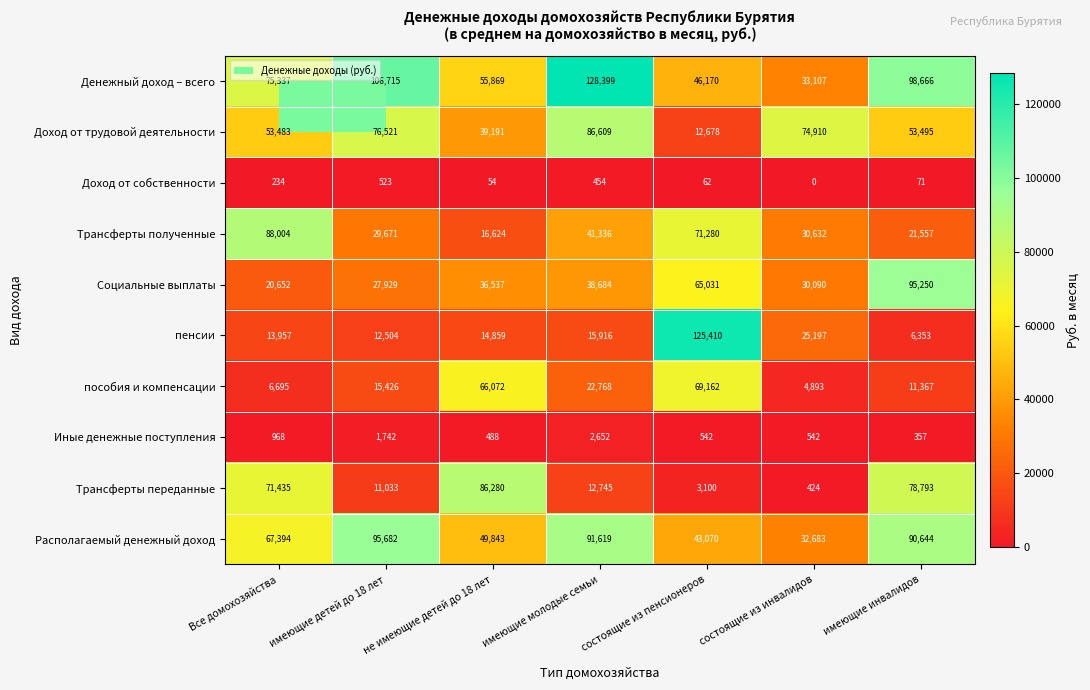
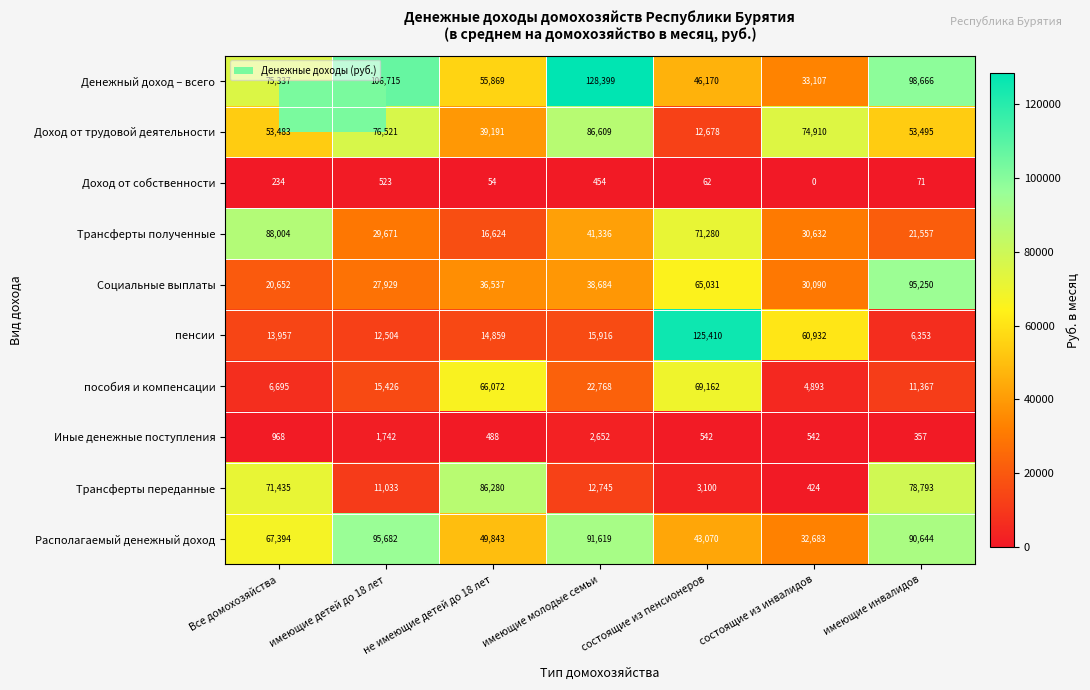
пенсии, состоящие из инвалидов: 25,197 -> 60,932
